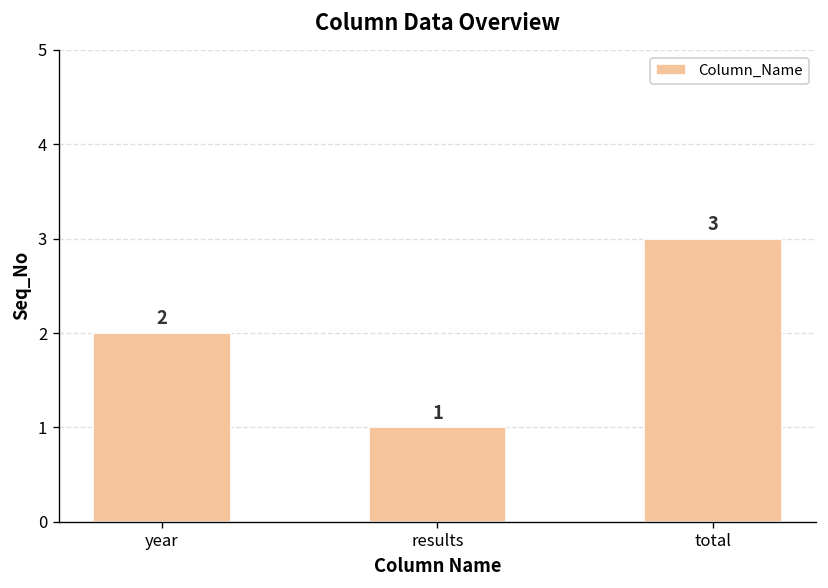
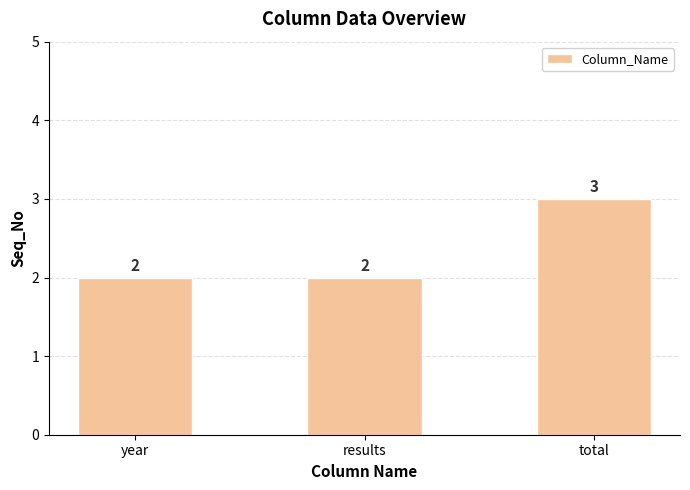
results: 1 -> 2
